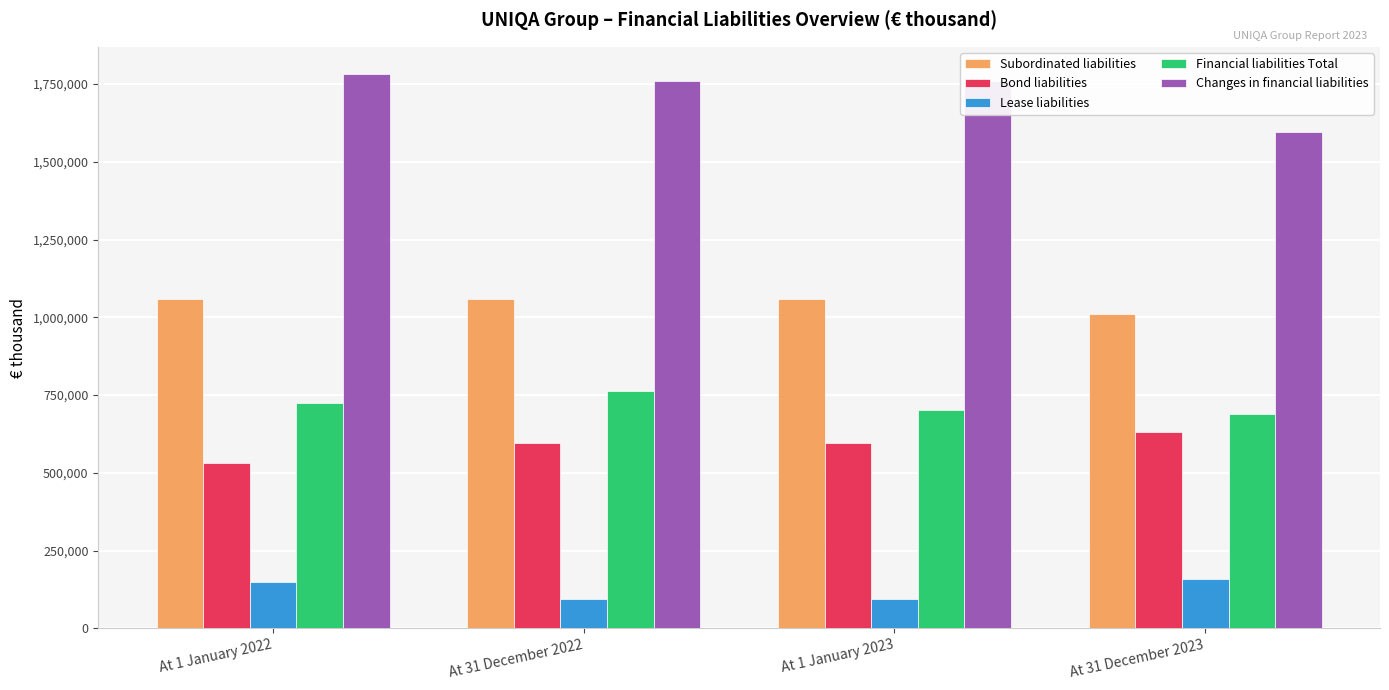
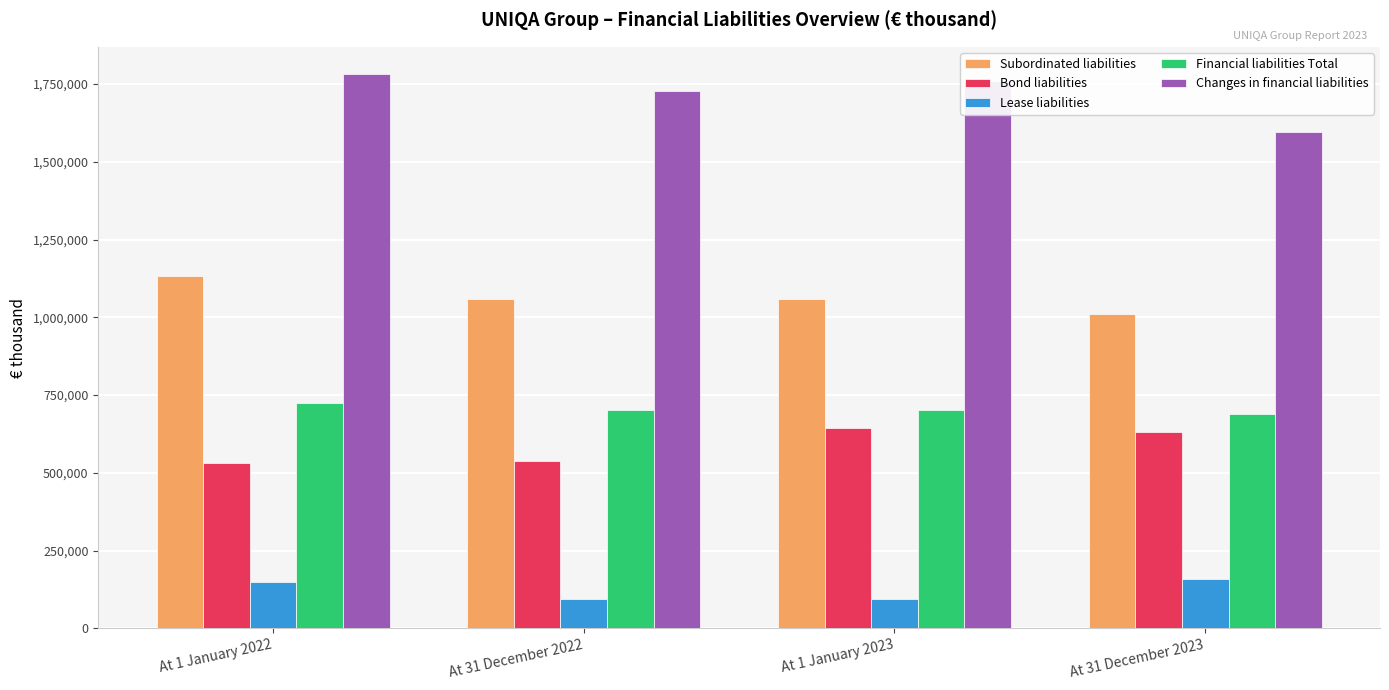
Subordinated liabilities, At 1 January 2022: 1,060,000 -> 1,130,000
Bond liabilities, At 31 December 2022: 600,000 -> 540,000
Financial liabilities Total, At 31 December 2022: 760,000 -> 700,000
Changes in financial liabilities, At 31 December 2022: 1,760,000 -> 1,730,000
Bond liabilities, At 1 January 2023: 600,000 -> 640,000
